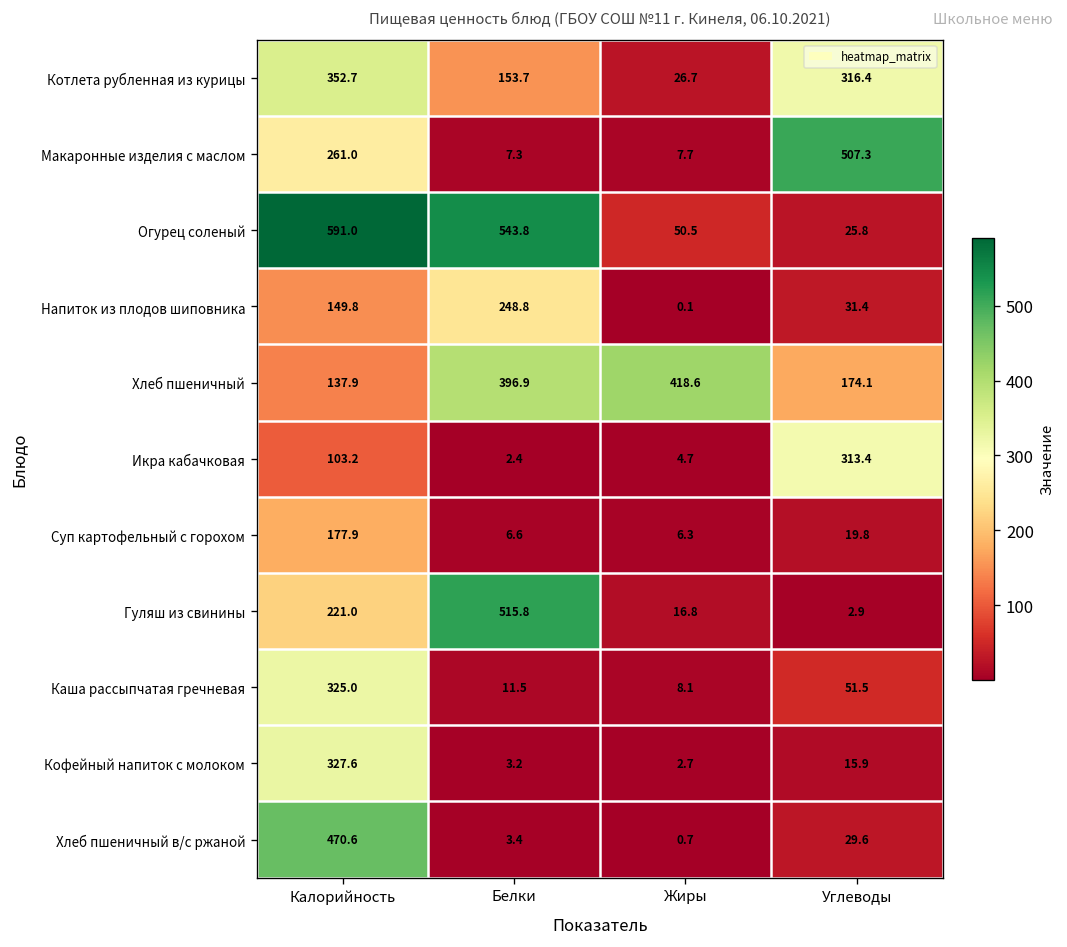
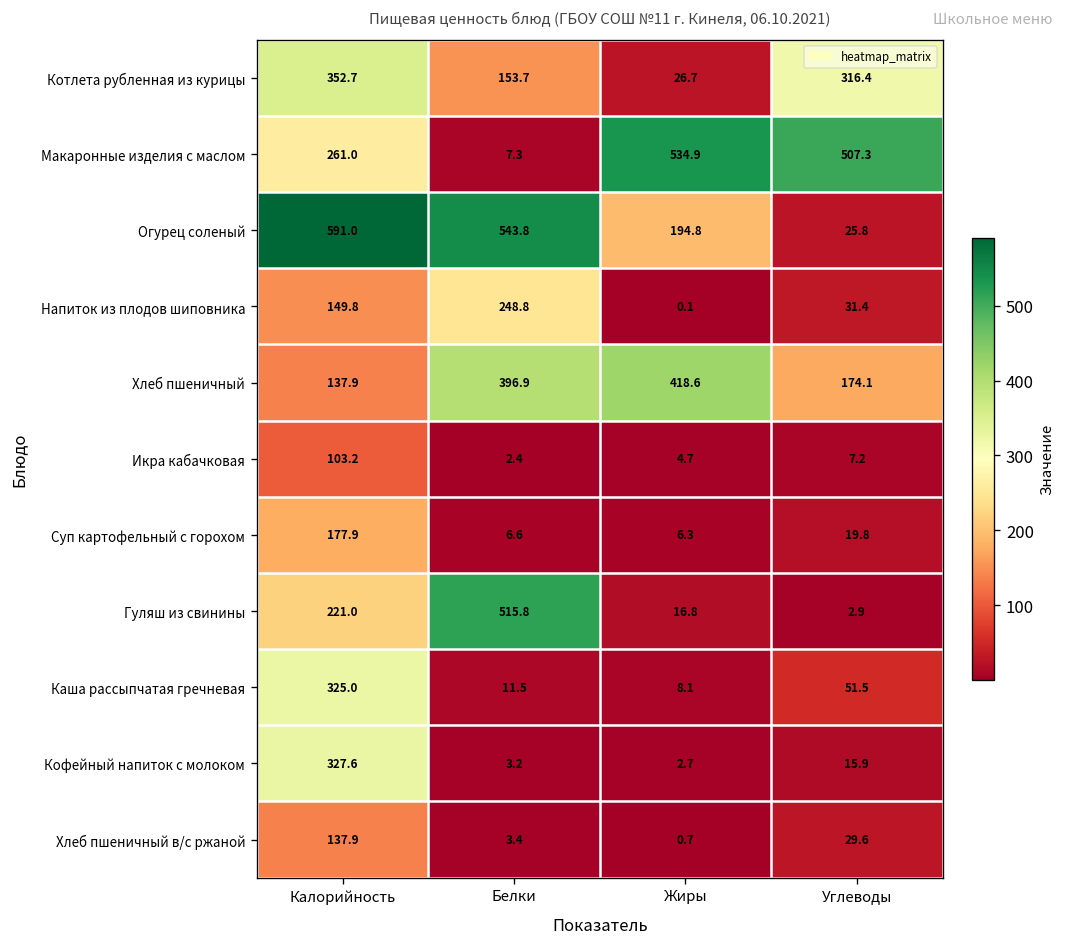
Макаронные изделия с маслом, Жиры: 7.7 -> 534.9
Огурец соленый, Жиры: 50.5 -> 194.8
Икра кабачковая, Углеводы: 313.4 -> 7.2
Хлеб пшеничный в/с ржаной, Калорийность: 470.6 -> 137.9
